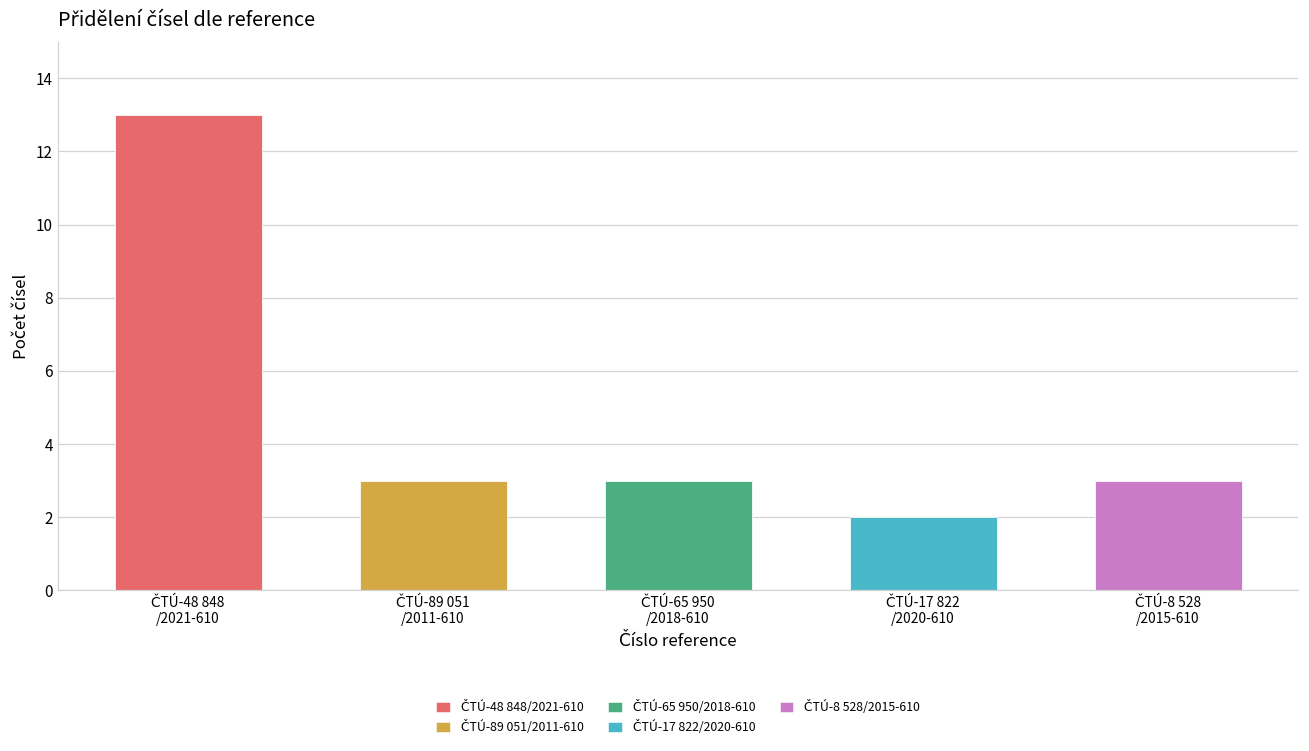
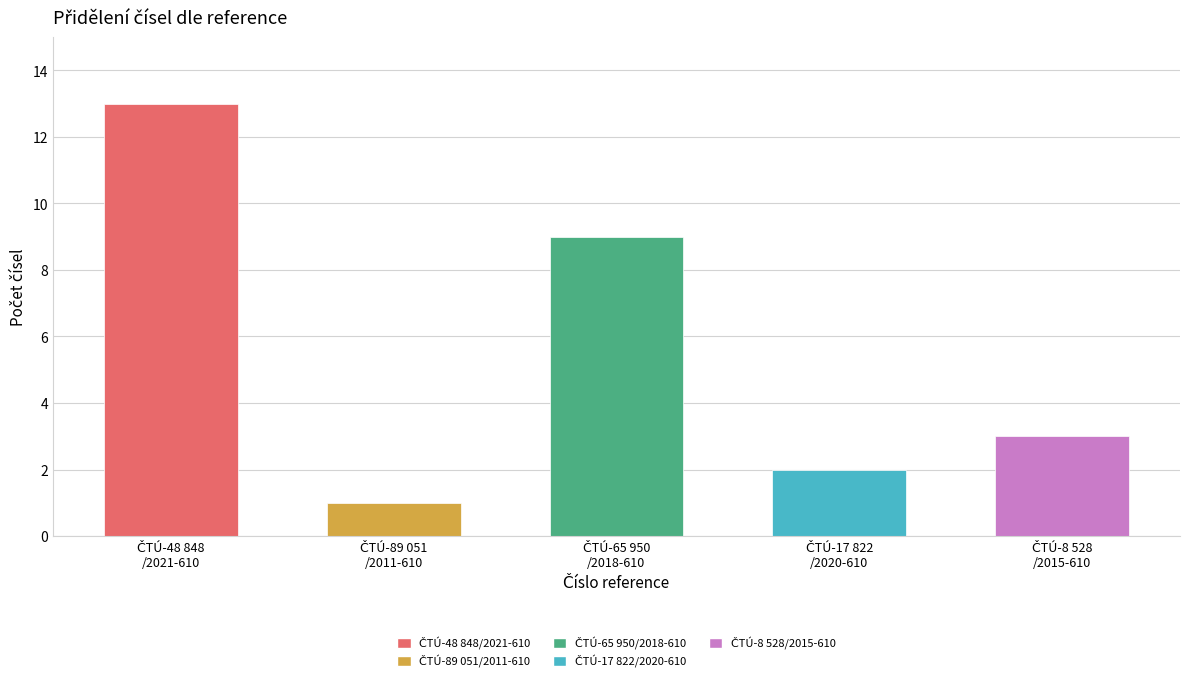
ČTÚ-89 051 /2011-610: 3 -> 1
ČTÚ-65 950 /2018-610: 3 -> 9
